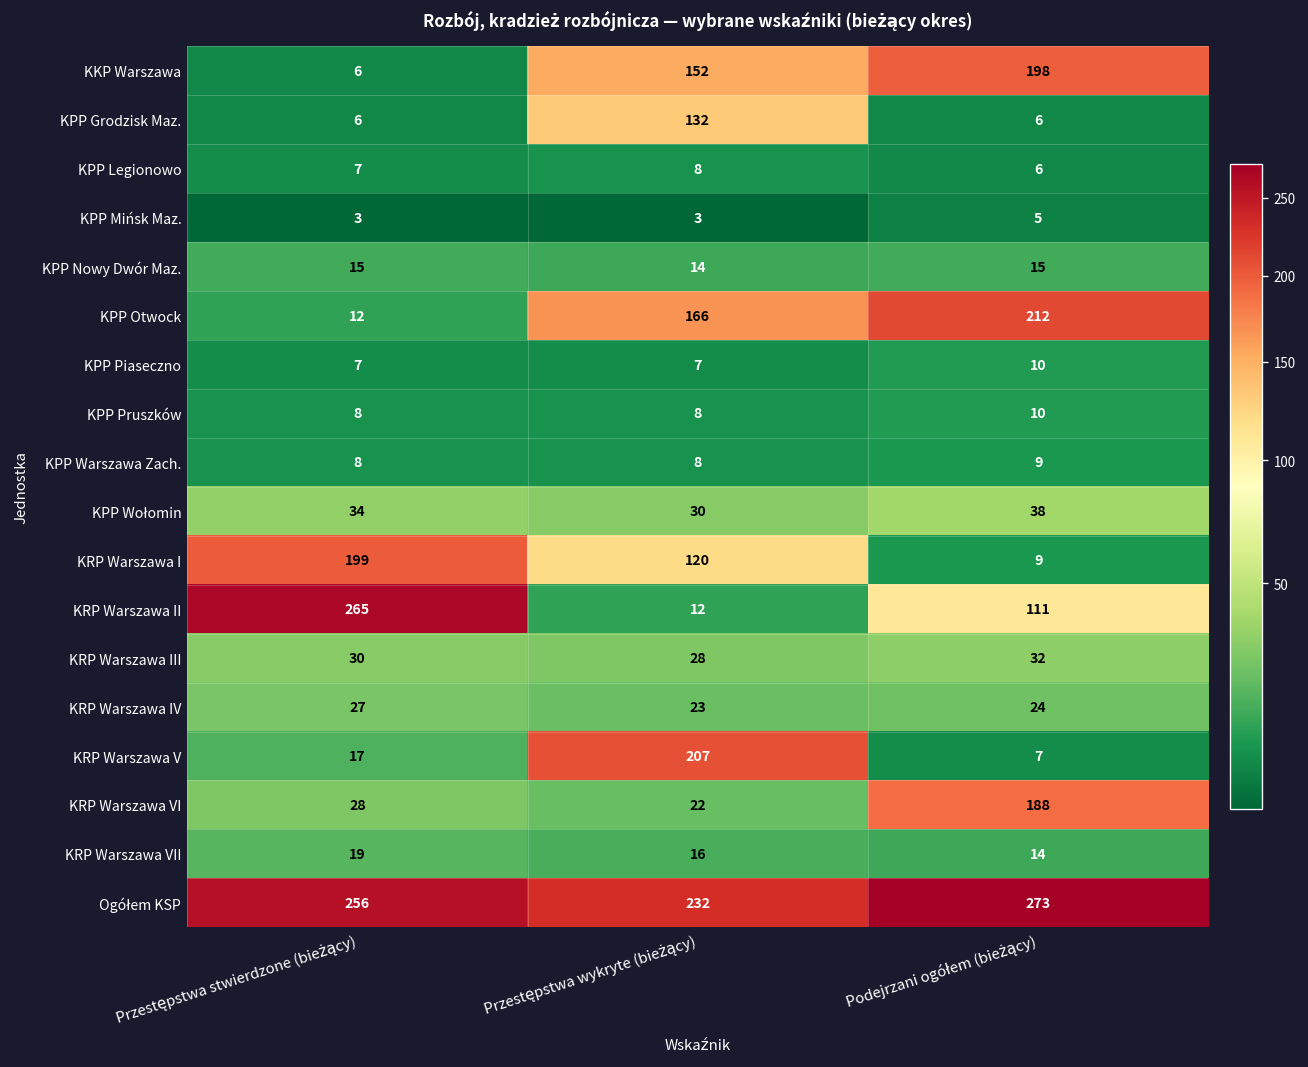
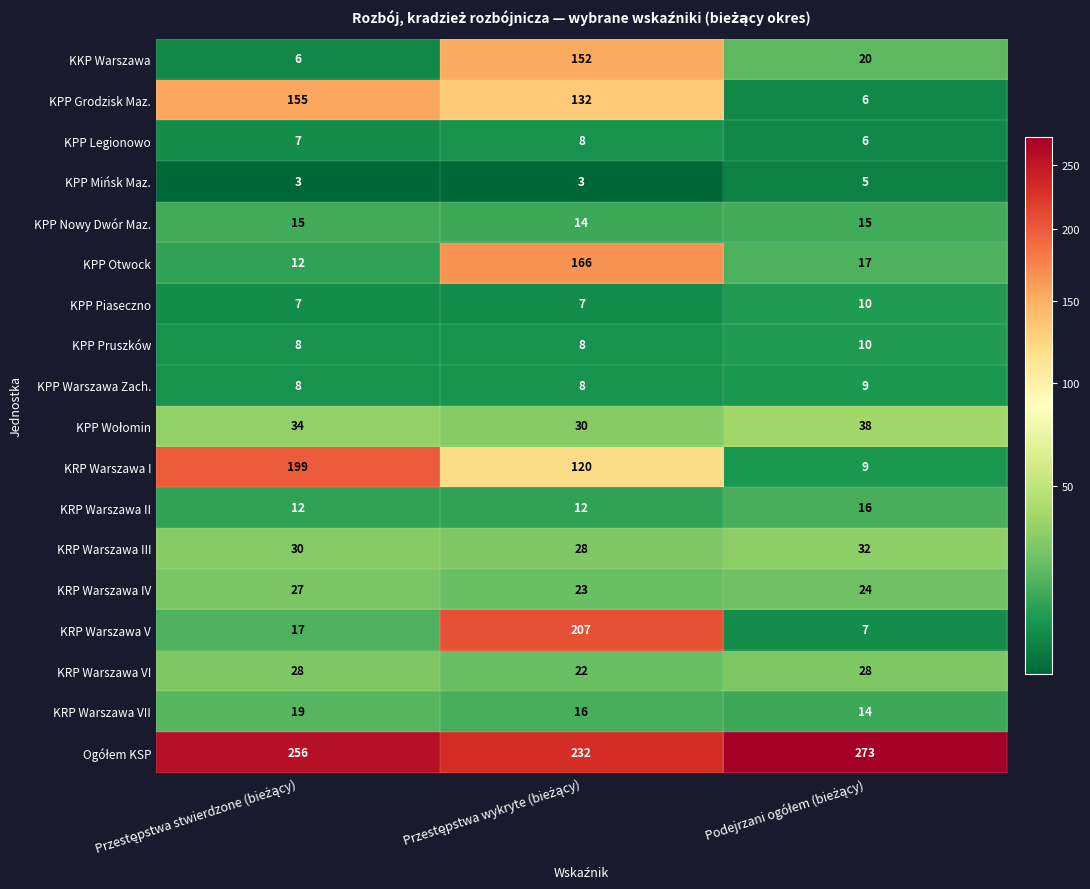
KKP Warszawa, Podejrzani ogółem (bieżący): 198 -> 20
KPP Grodzisk Maz., Przestępstwa stwierdzone (bieżący): 6 -> 155
KPP Otwock, Podejrzani ogółem (bieżący): 212 -> 17
KRP Warszawa II, Przestępstwa stwierdzone (bieżący): 265 -> 12
KRP Warszawa II, Podejrzani ogółem (bieżący): 111 -> 16
KRP Warszawa VI, Podejrzani ogółem (bieżący): 188 -> 28
